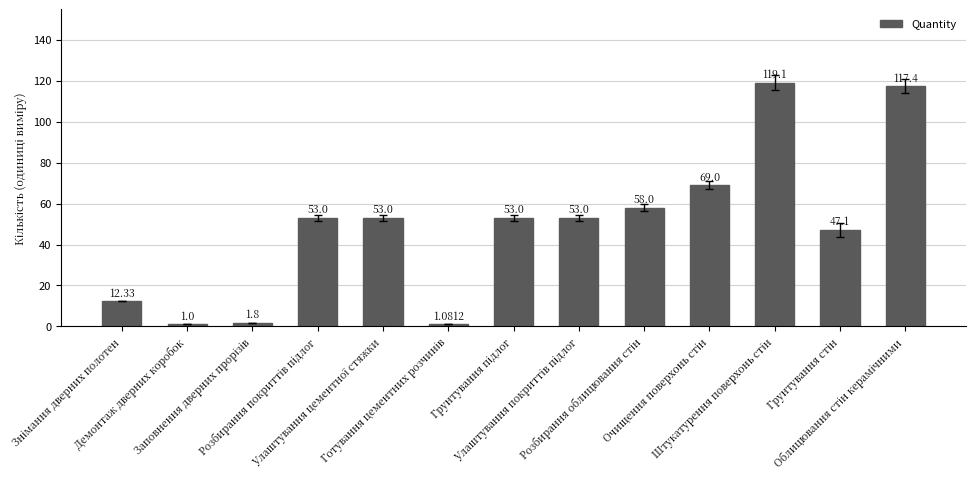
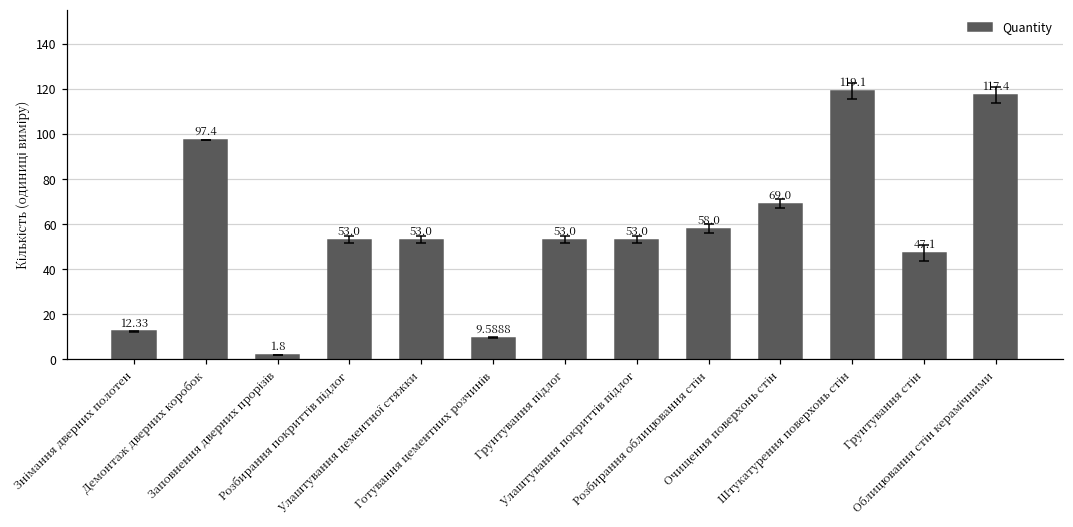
Quantity, Демонтаж дверних коробок: 1.0 -> 97.4
Quantity, Готування цементних розчинів: 1.0812 -> 9.5888
